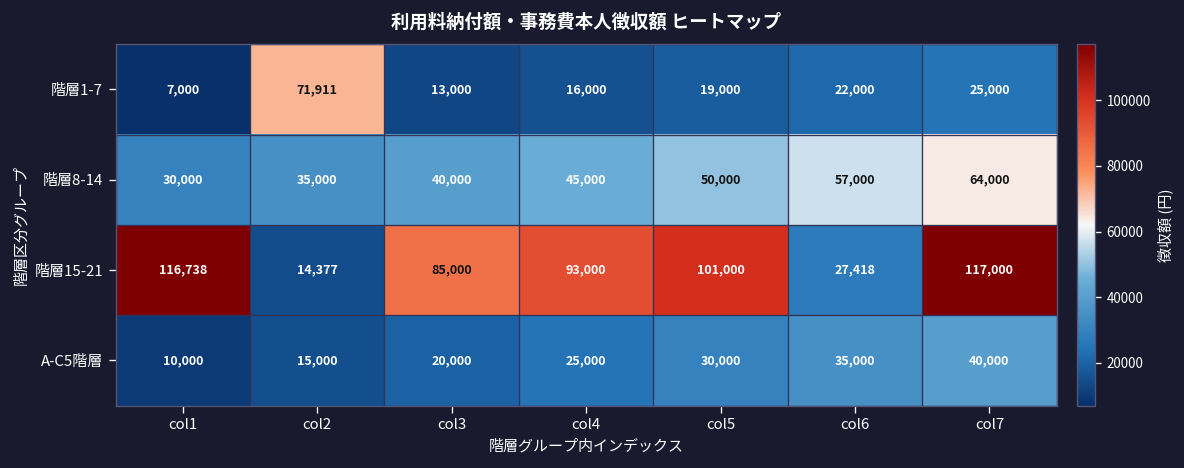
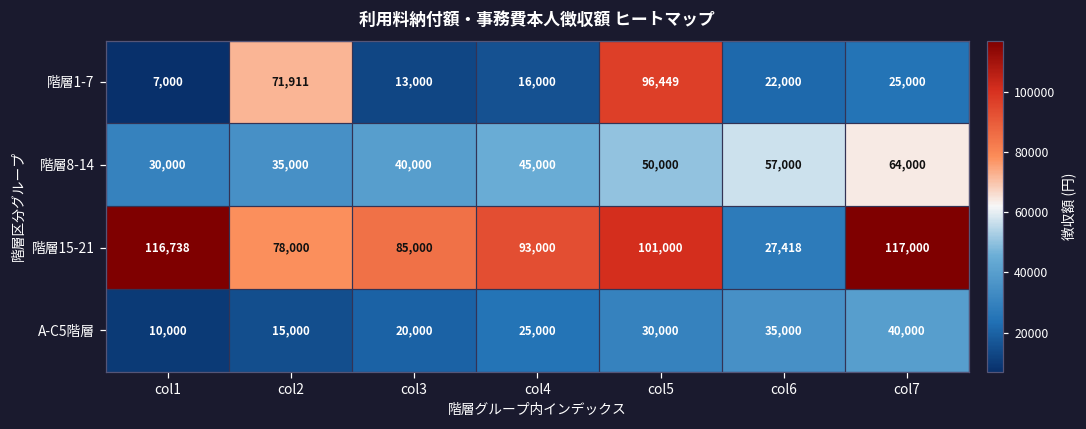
階層1-7, col5: 19,000 -> 96,449
階層15-21, col2: 14,377 -> 78,000
